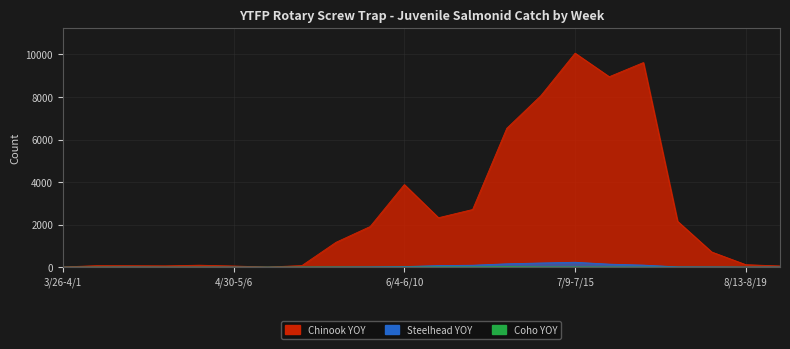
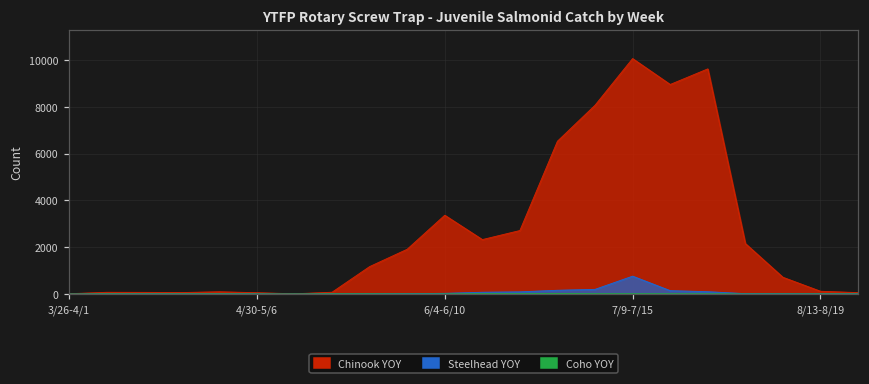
Chinook YOY, 6/4-6/10: 3900 -> 3400
Steelhead YOY, 7/9-7/15: 200 -> 800
